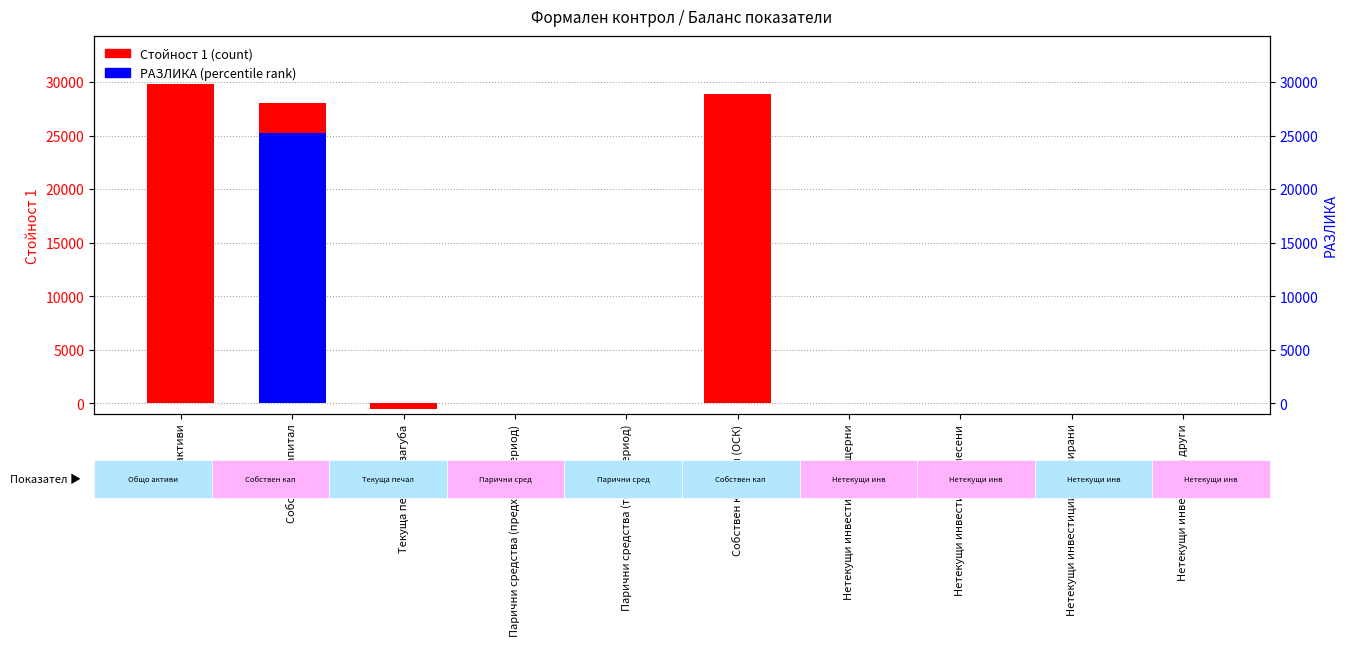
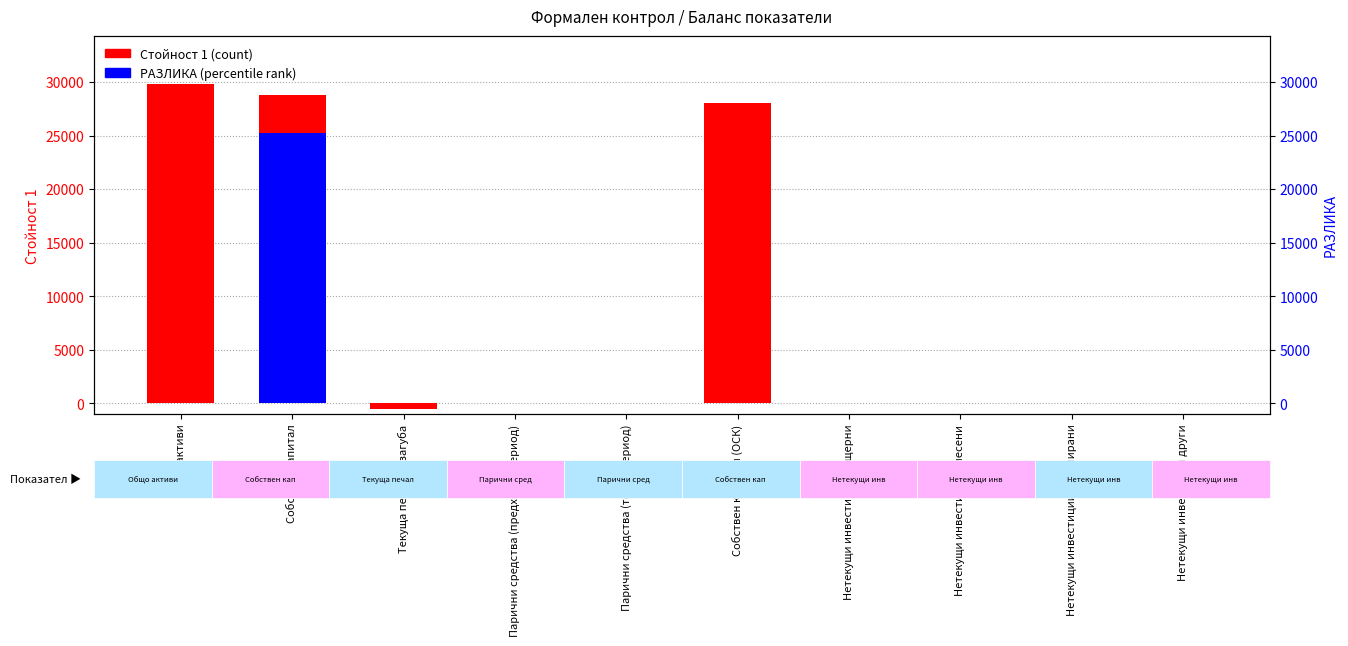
Стойност 1 (count), Собствен капитал: 28000 -> 28800
Стойност 1 (count), Собствен капитал (ОСК): 28900 -> 28000
